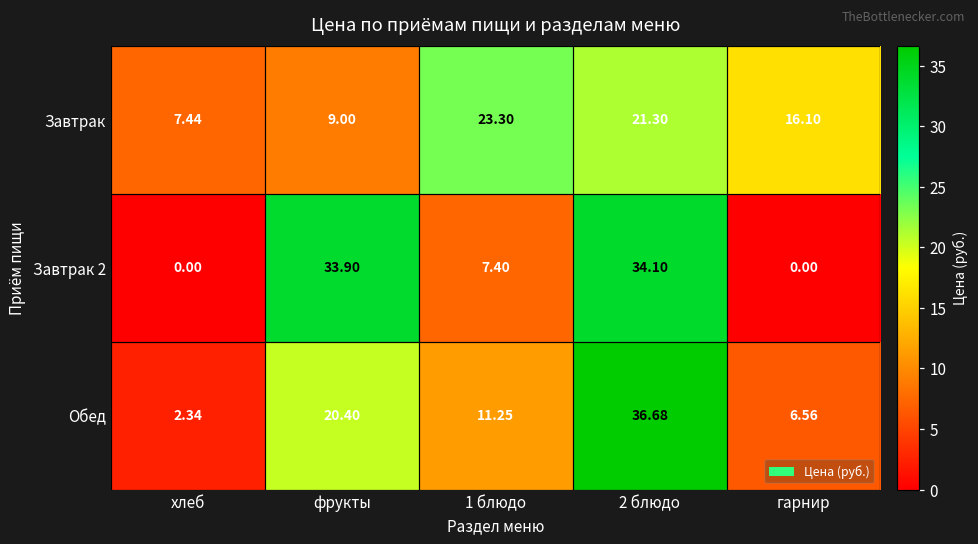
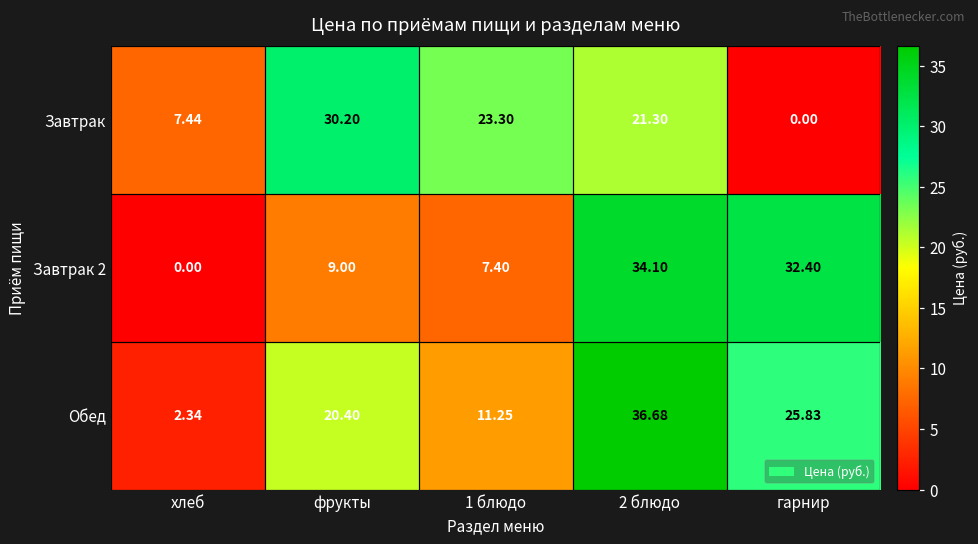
Завтрак, фрукты: 9.00 -> 30.20
Завтрак, гарнир: 16.10 -> 0.00
Завтрак 2, фрукты: 33.90 -> 9.00
Завтрак 2, гарнир: 0.00 -> 32.40
Обед, гарнир: 6.56 -> 25.83
